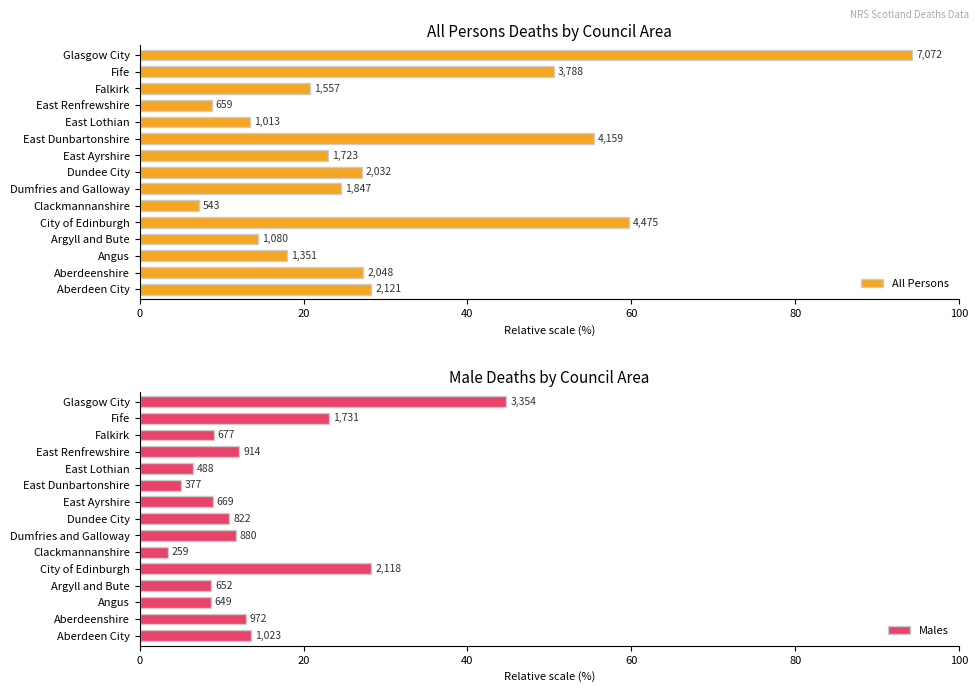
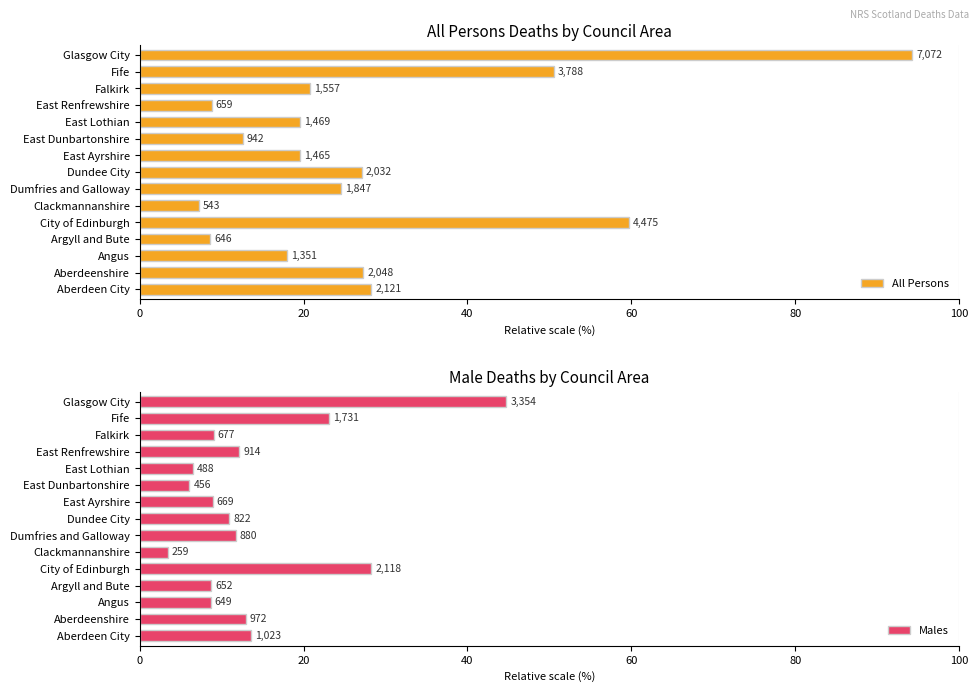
All Persons Deaths by Council Area, East Lothian: 1,013 -> 1,469
All Persons Deaths by Council Area, East Dunbartonshire: 4,159 -> 942
All Persons Deaths by Council Area, East Ayrshire: 1,723 -> 1,465
All Persons Deaths by Council Area, Argyll and Bute: 1,080 -> 646
Male Deaths by Council Area, East Dunbartonshire: 377 -> 456
